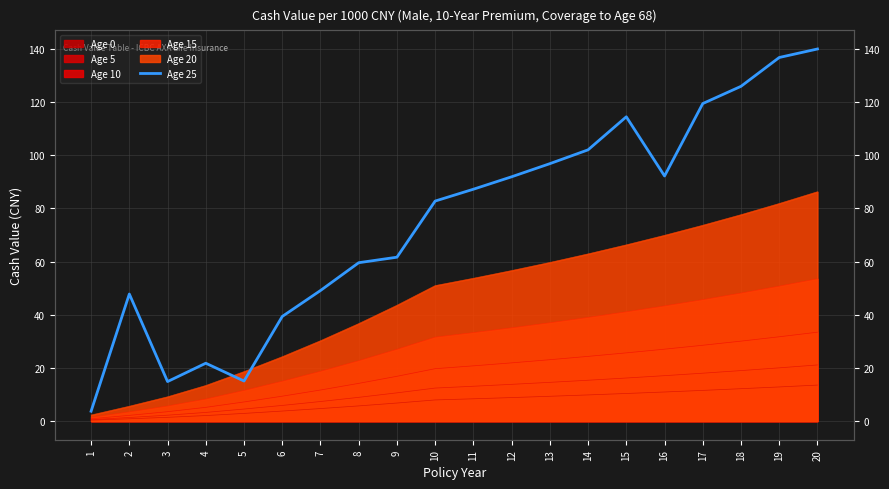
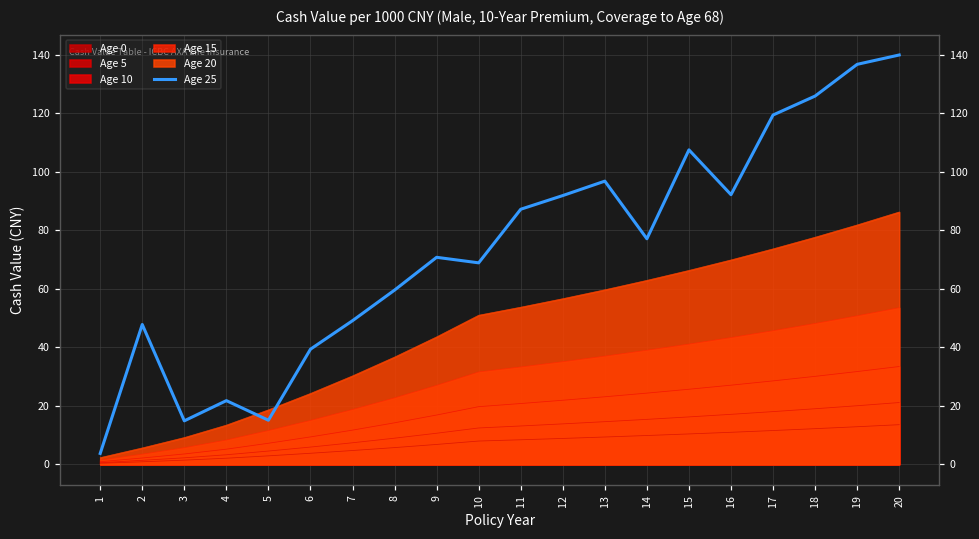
Age 25, 9: 62 -> 71
Age 25, 10: 83 -> 69
Age 25, 14: 102 -> 77
Age 25, 15: 114 -> 107
